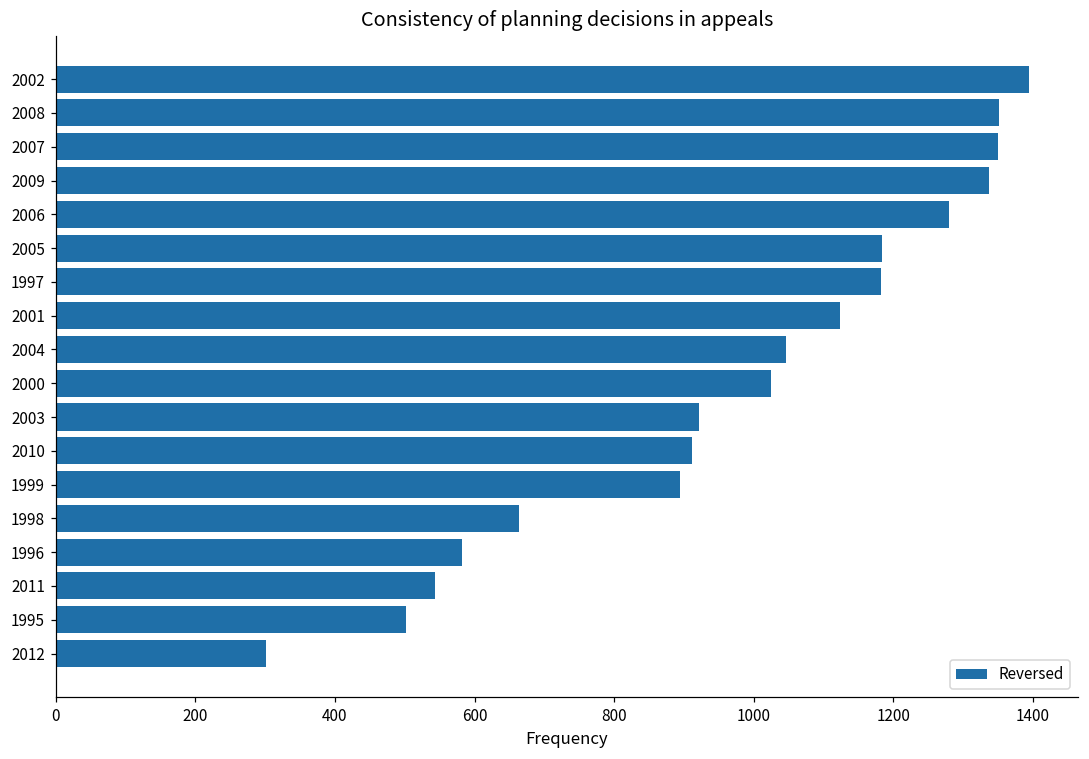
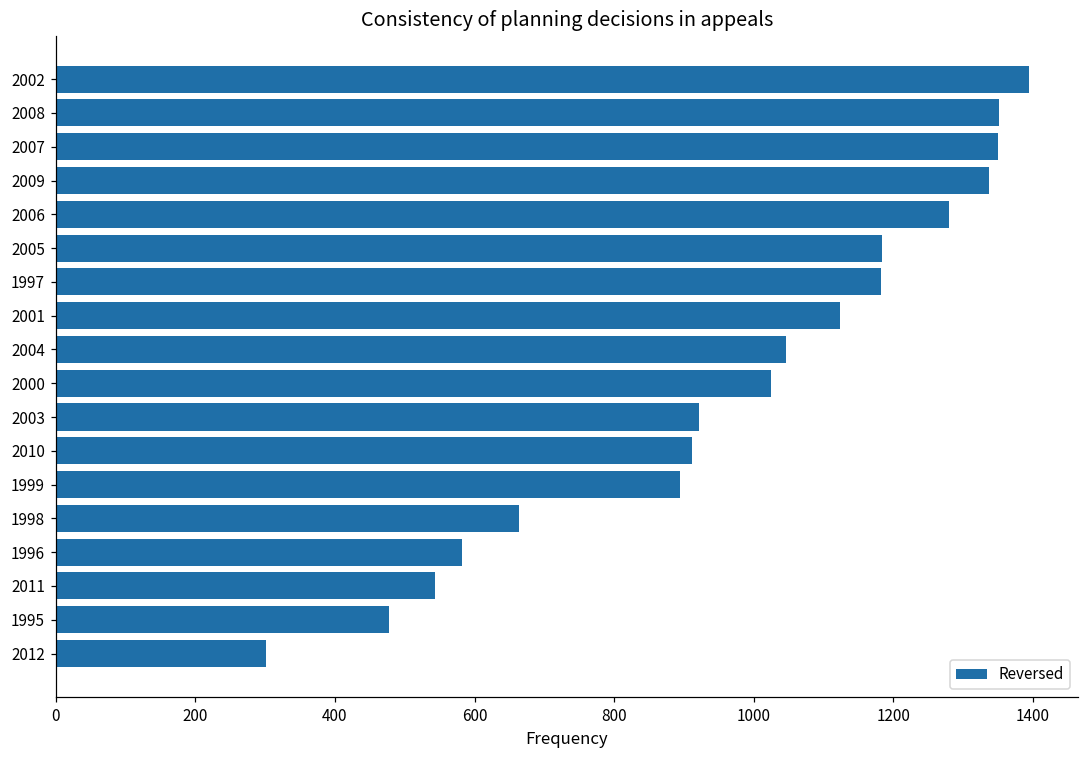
1995: 500 -> 480
